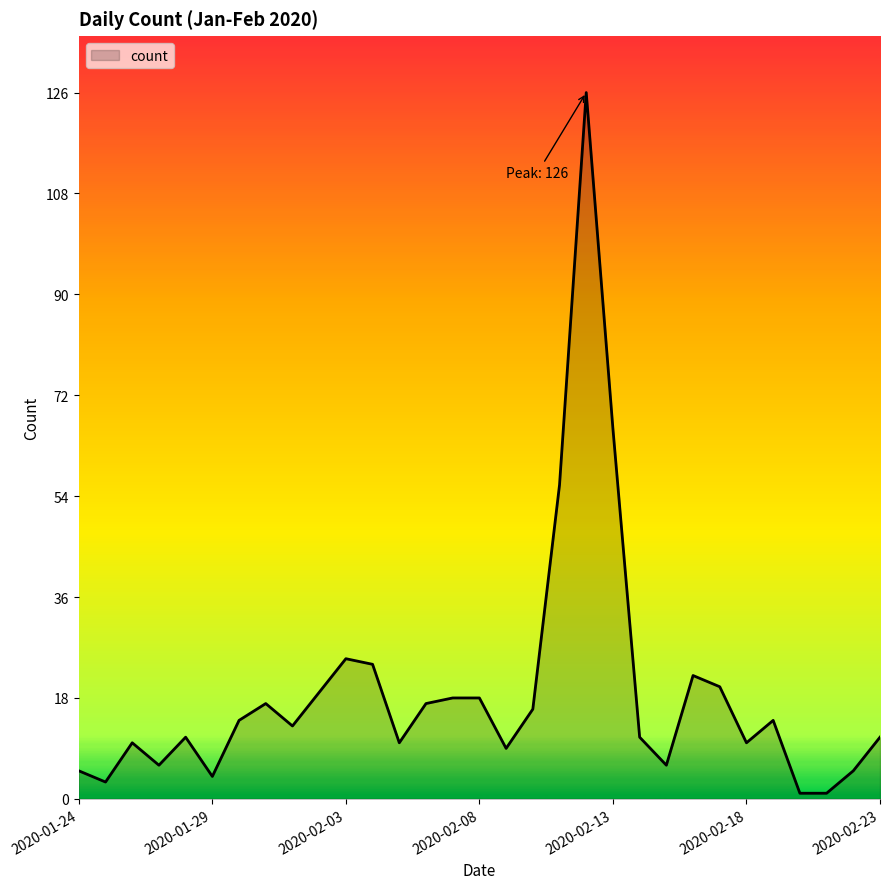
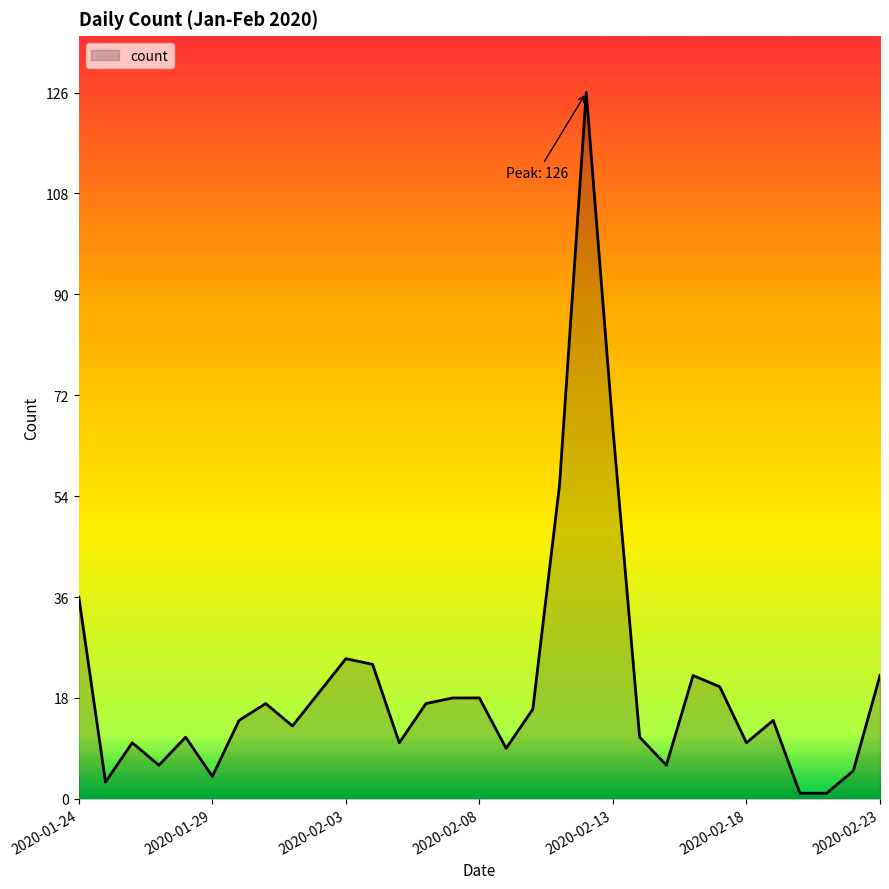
2020-01-24: 5 -> 36
2020-02-23: 11 -> 22
